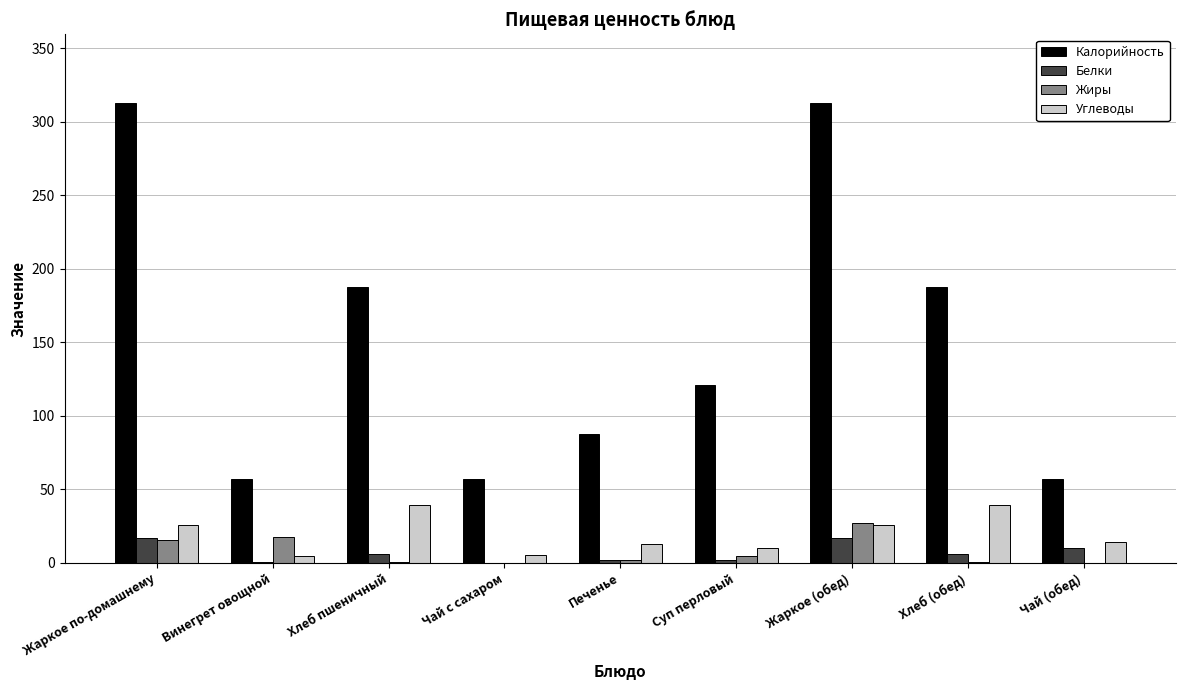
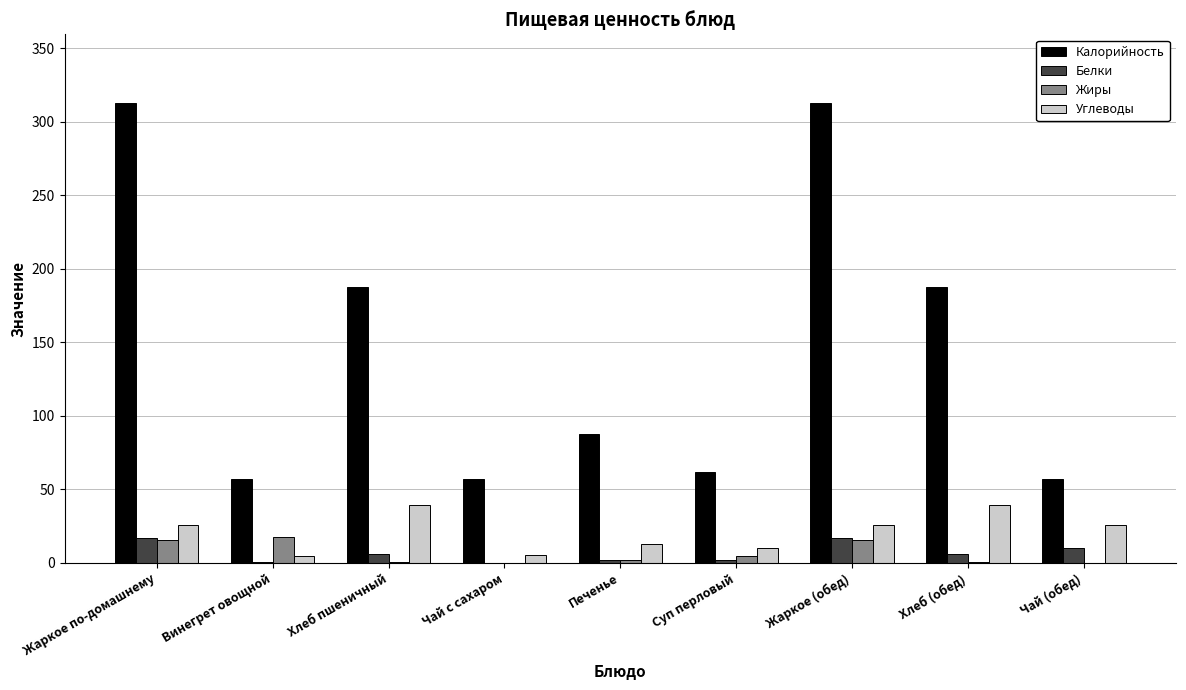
Калорийность, Суп перловый: 121 -> 62
Жиры, Жаркое (обед): 27 -> 16
Углеводы, Чай (обед): 14 -> 26
